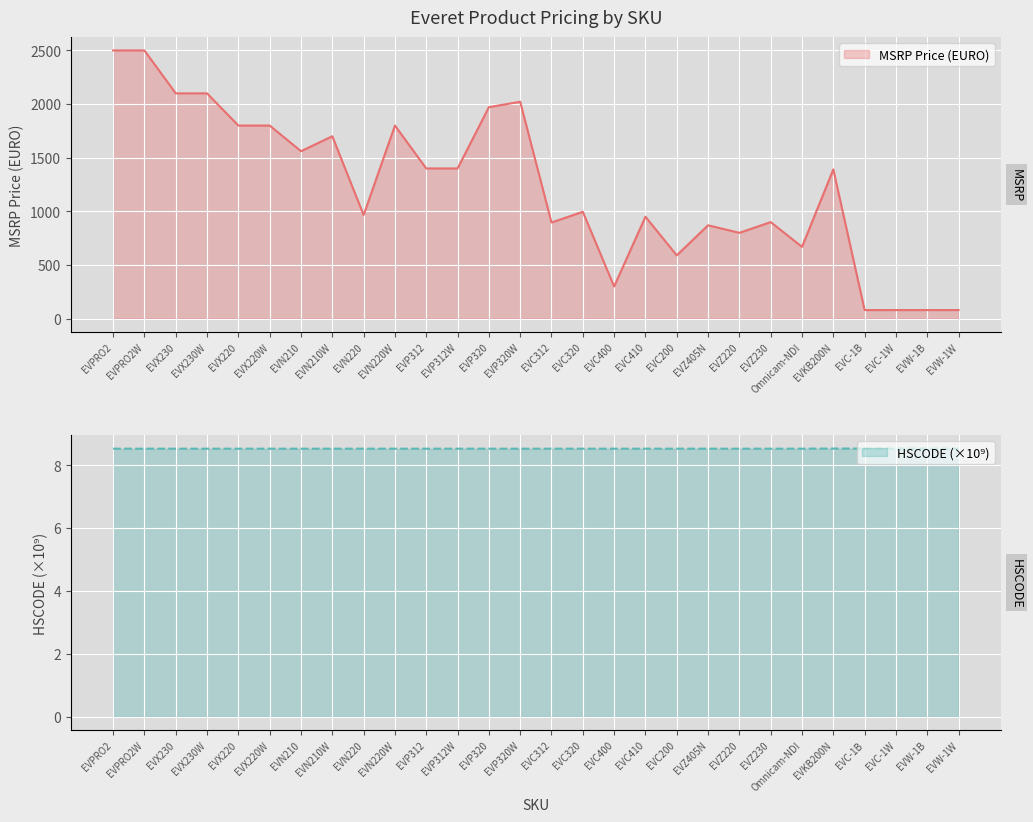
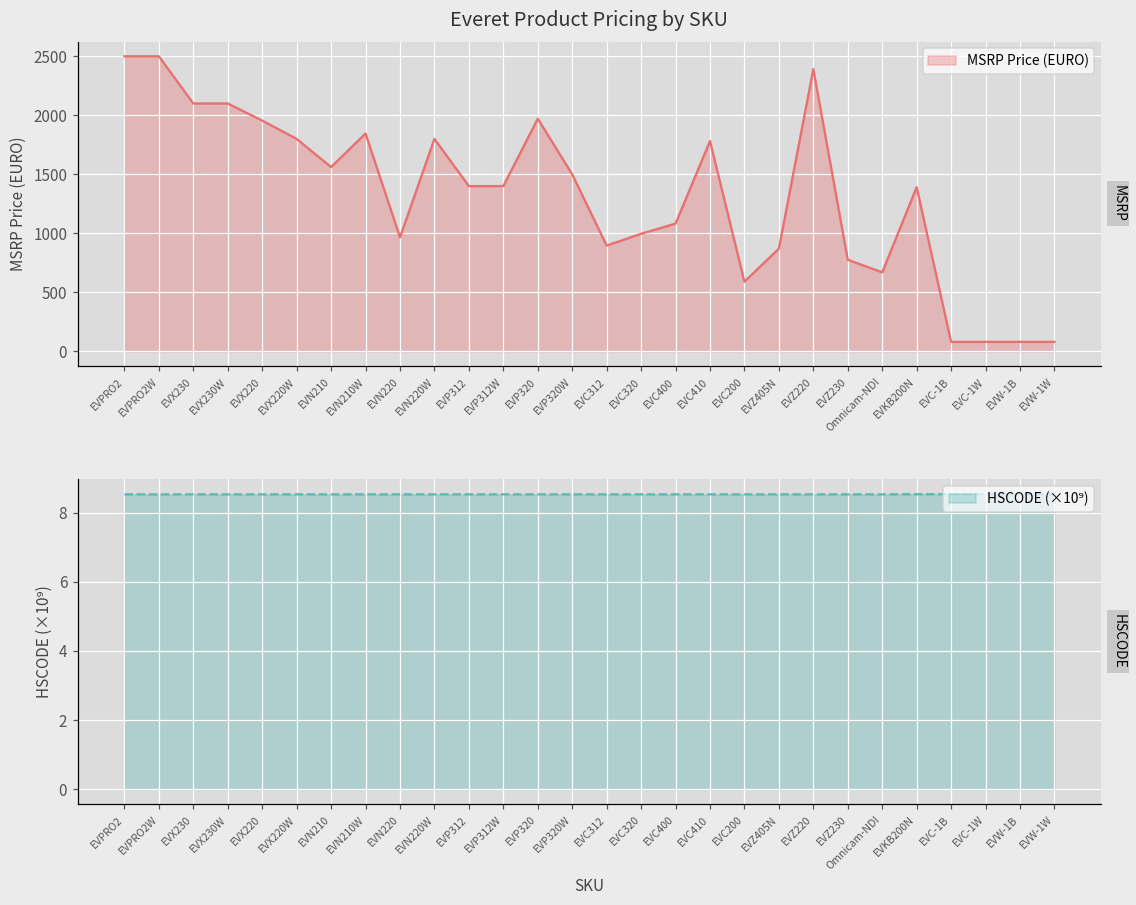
Everet Product Pricing by SKU, EVX220: 1800 -> 1950
Everet Product Pricing by SKU, EVN210W: 1700 -> 1850
Everet Product Pricing by SKU, EVP320W: 2020 -> 1500
Everet Product Pricing by SKU, EVC400: 300 -> 1080
Everet Product Pricing by SKU, EVC410: 950 -> 1780
Everet Product Pricing by SKU, EVZ220: 800 -> 2390
Everet Product Pricing by SKU, EVZ230: 900 -> 780
